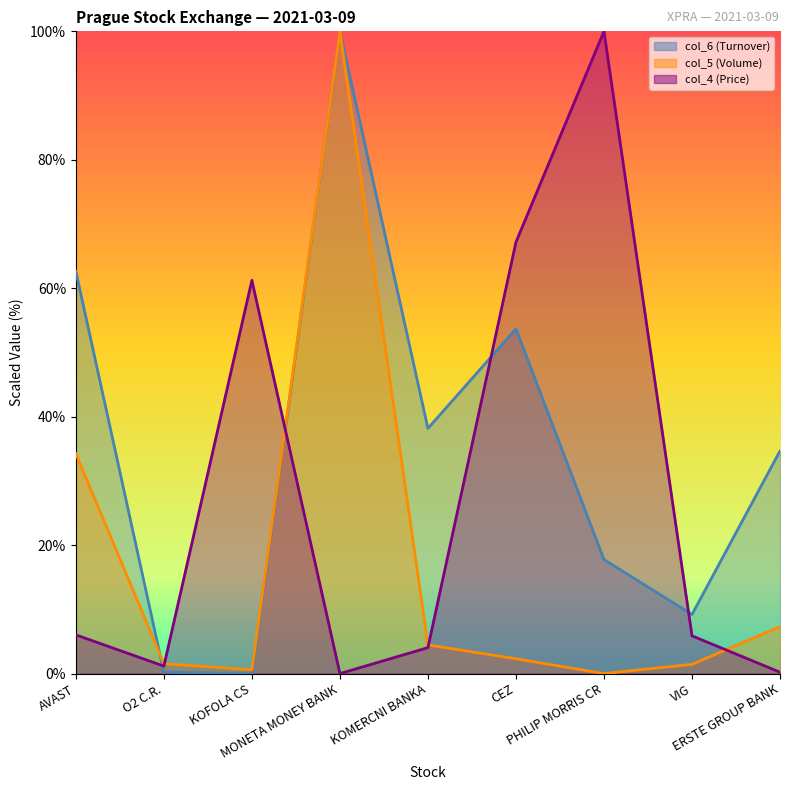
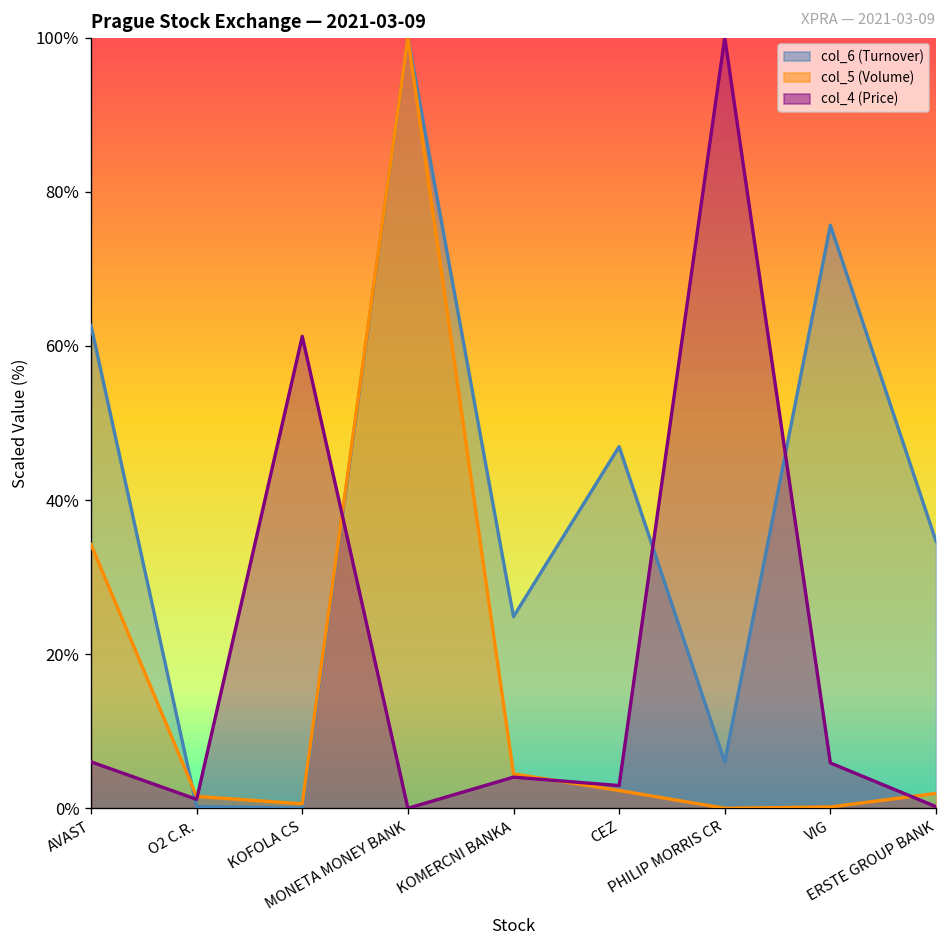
col_6 (Turnover), KOMERCNI BANKA: 38% -> 25%
col_6 (Turnover), CEZ: 54% -> 47%
col_4 (Price), CEZ: 67% -> 3%
col_6 (Turnover), PHILIP MORRIS CR: 18% -> 6%
col_6 (Turnover), VIG: 9% -> 76%
col_5 (Volume), VIG: 1% -> 0%
col_5 (Volume), ERSTE GROUP BANK: 7% -> 2%
